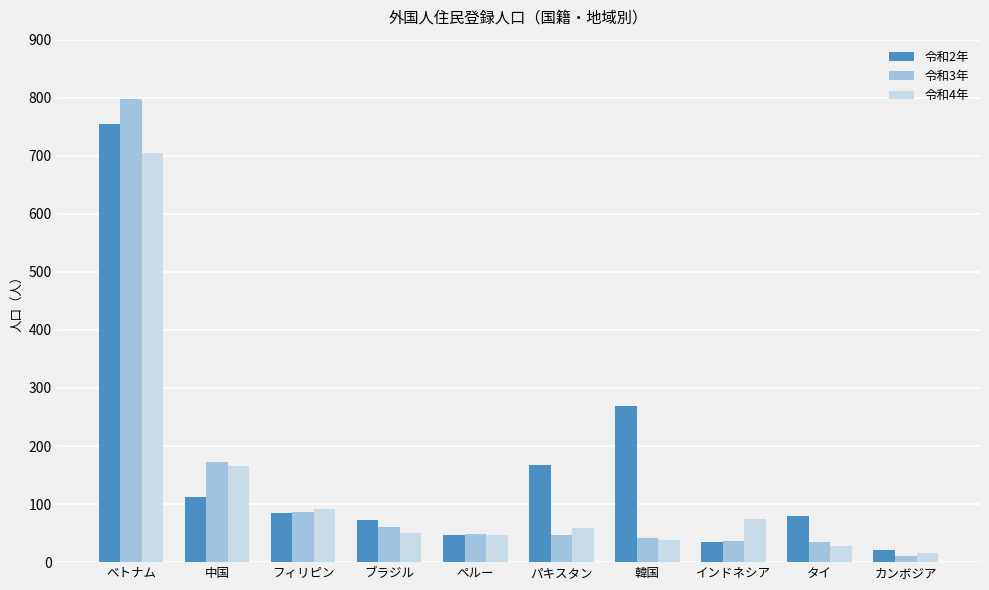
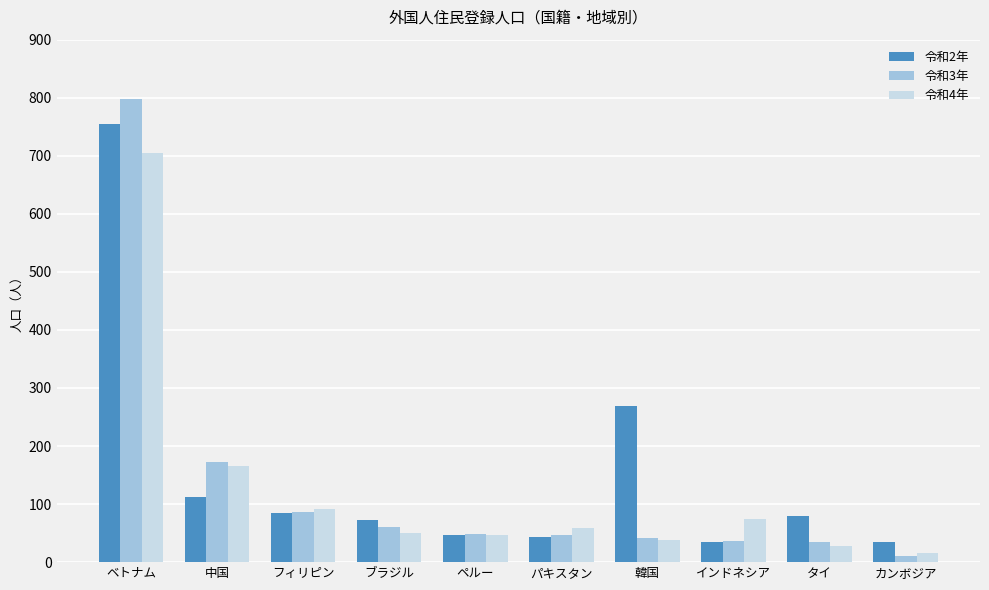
令和2年, パキスタン: 170 -> 40
令和2年, カンボジア: 20 -> 40
